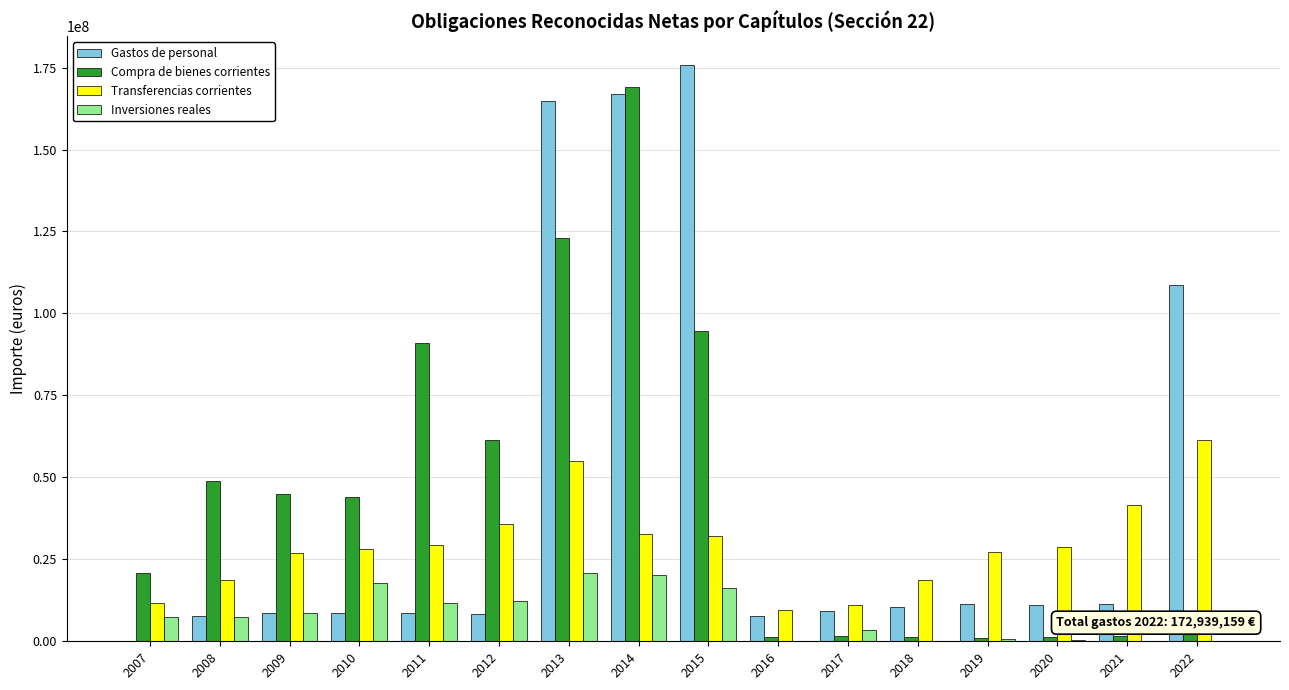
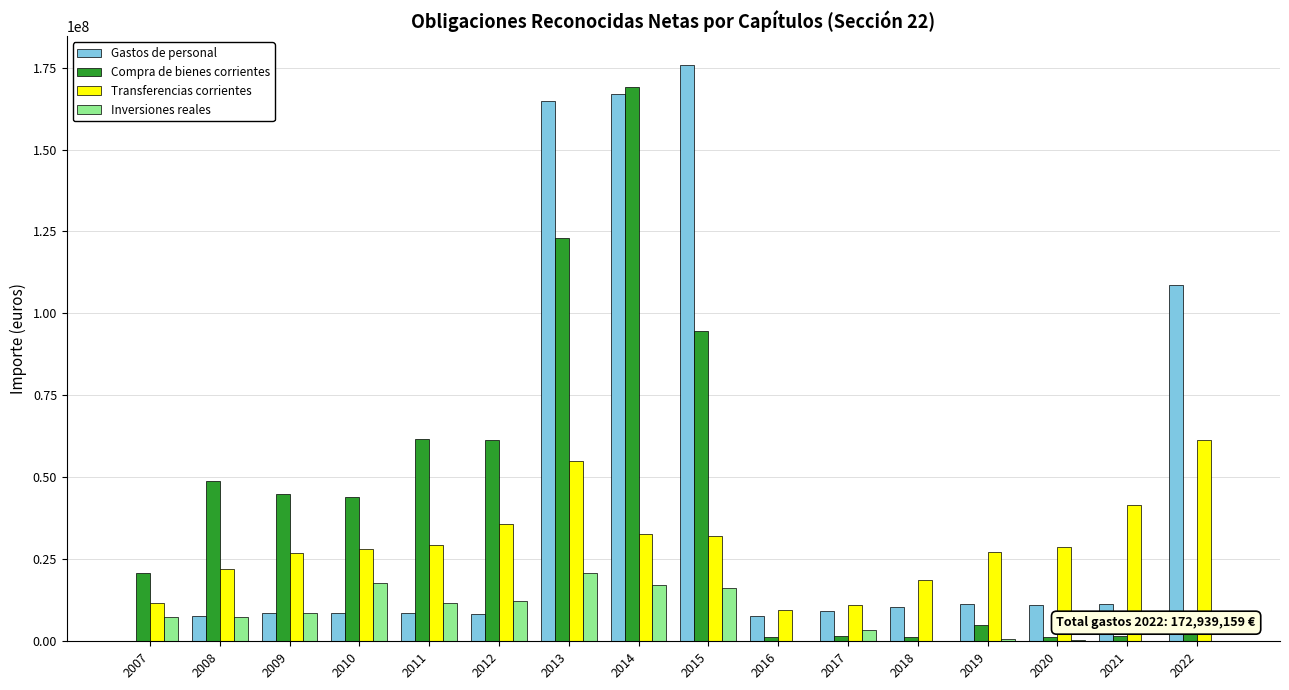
Transferencias corrientes, 2008: 19000000 -> 22000000
Compra de bienes corrientes, 2011: 91000000 -> 62000000
Inversiones reales, 2014: 20000000 -> 17000000
Compra de bienes corrientes, 2019: 1000000 -> 5000000
